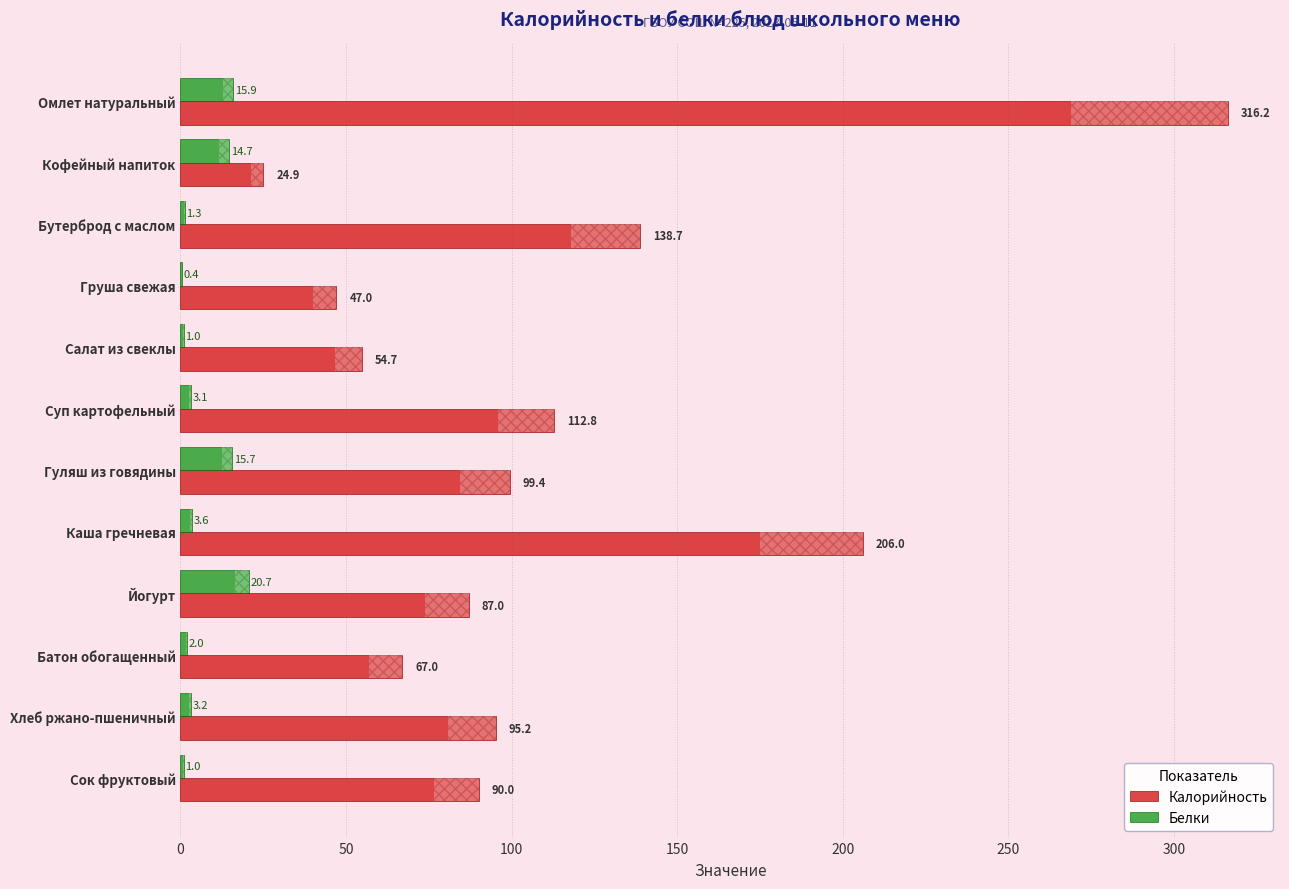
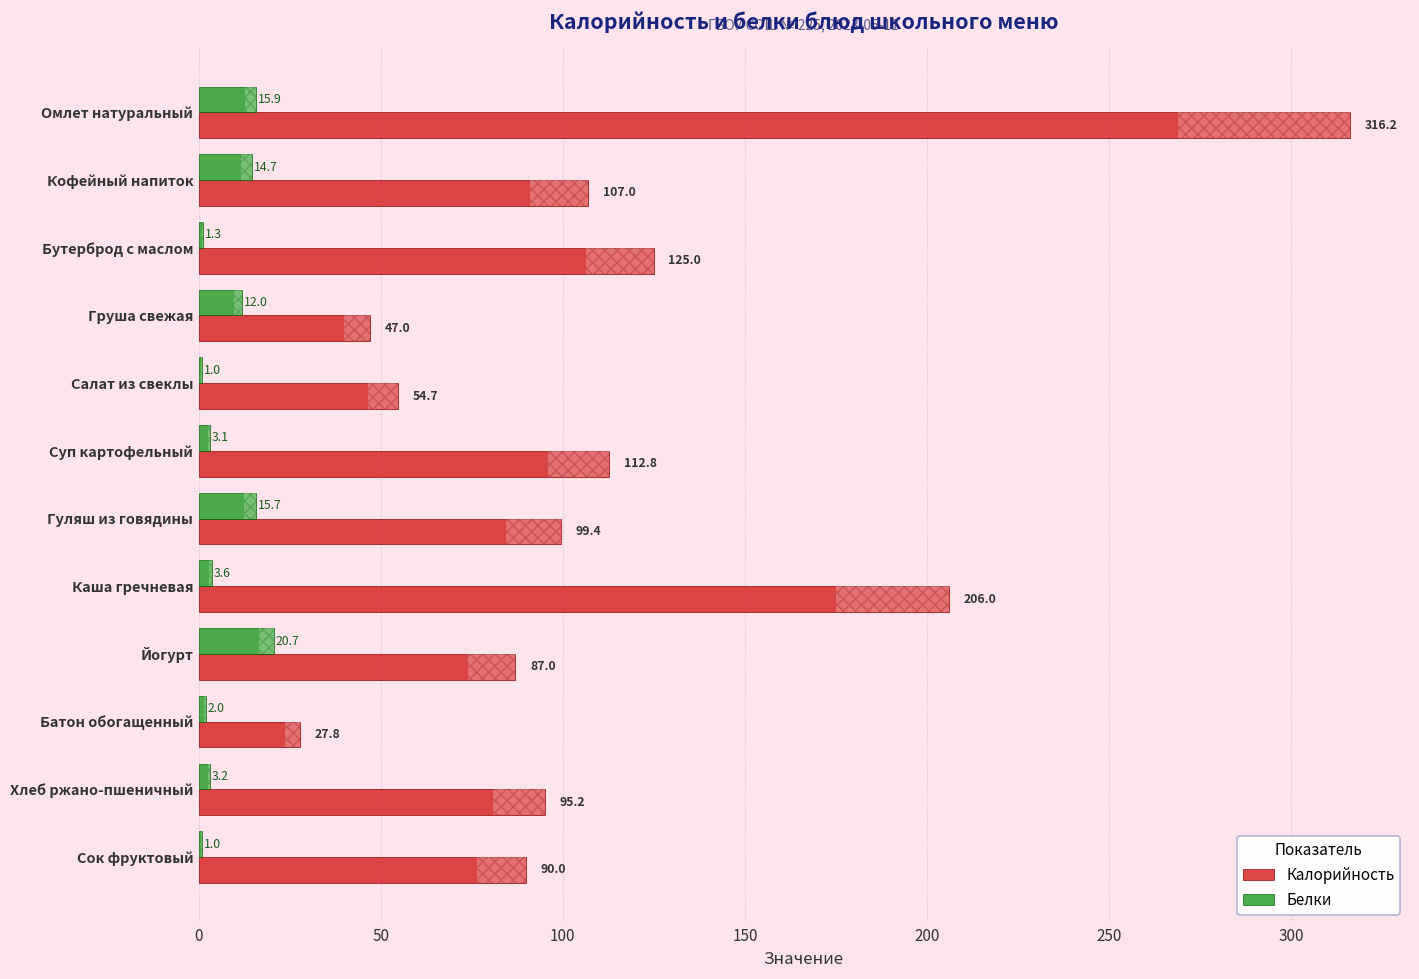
Калорийность, Кофейный напиток: 24.9 -> 107.0
Калорийность, Бутерброд с маслом: 138.7 -> 125.0
Белки, Груша свежая: 0.4 -> 12.0
Калорийность, Батон обогащенный: 67.0 -> 27.8
